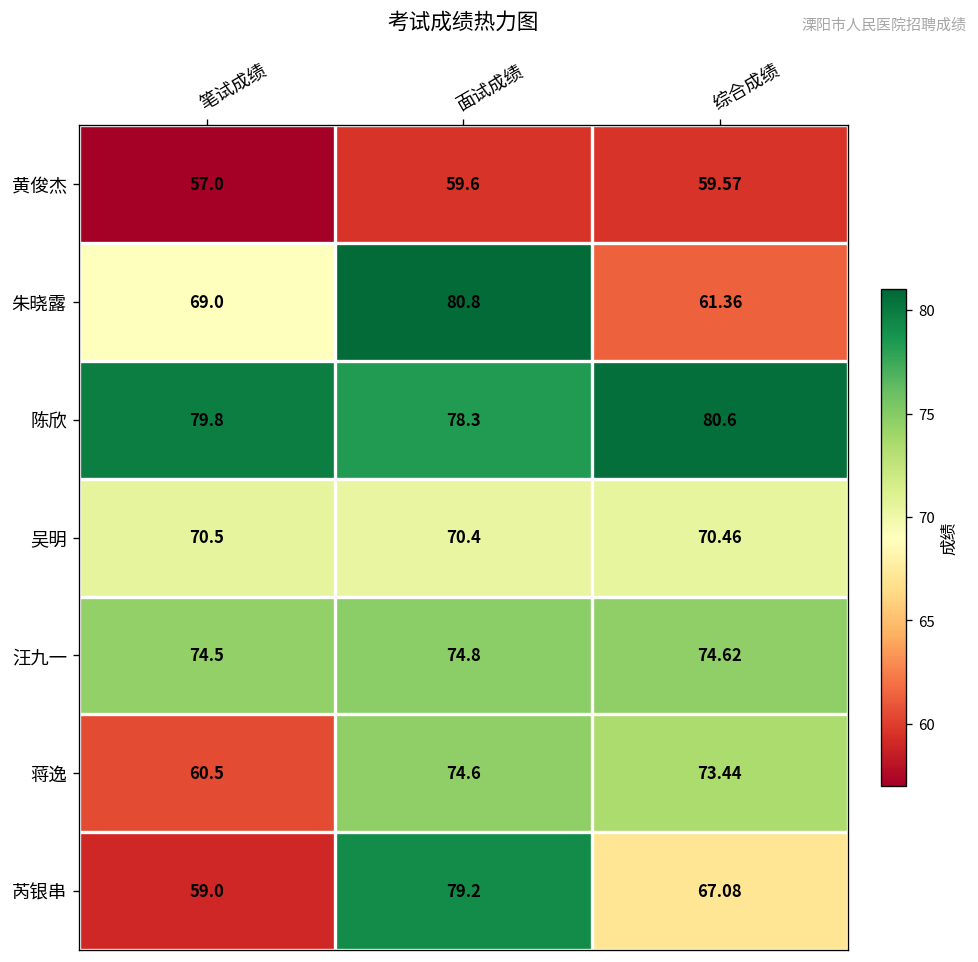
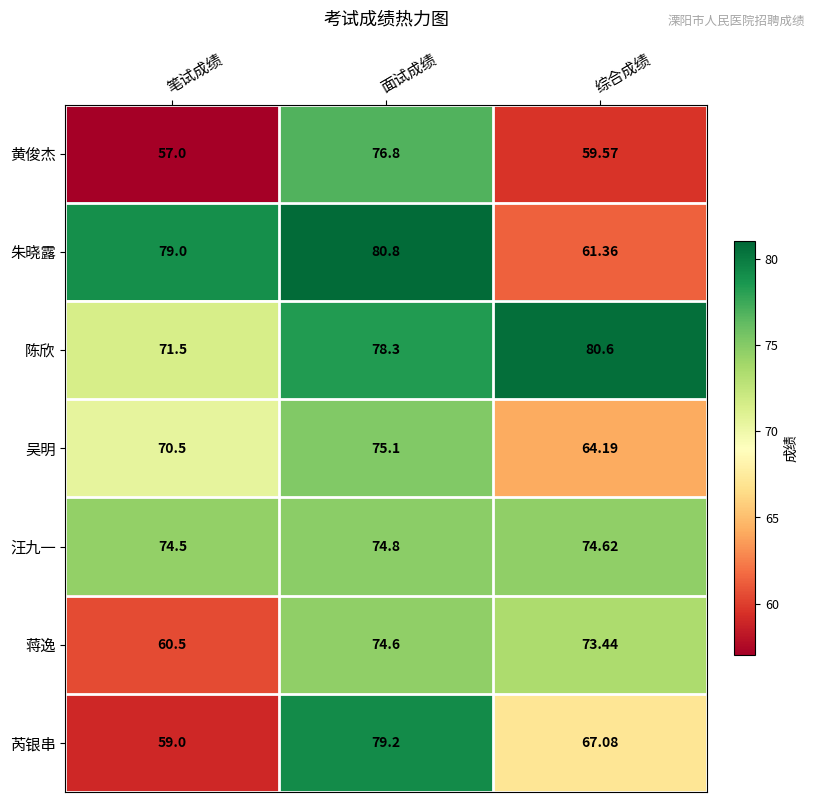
黄俊杰, 面试成绩: 59.6 -> 76.8
朱晓露, 笔试成绩: 69.0 -> 79.0
陈欣, 笔试成绩: 79.8 -> 71.5
吴明, 面试成绩: 70.4 -> 75.1
吴明, 综合成绩: 70.46 -> 64.19
